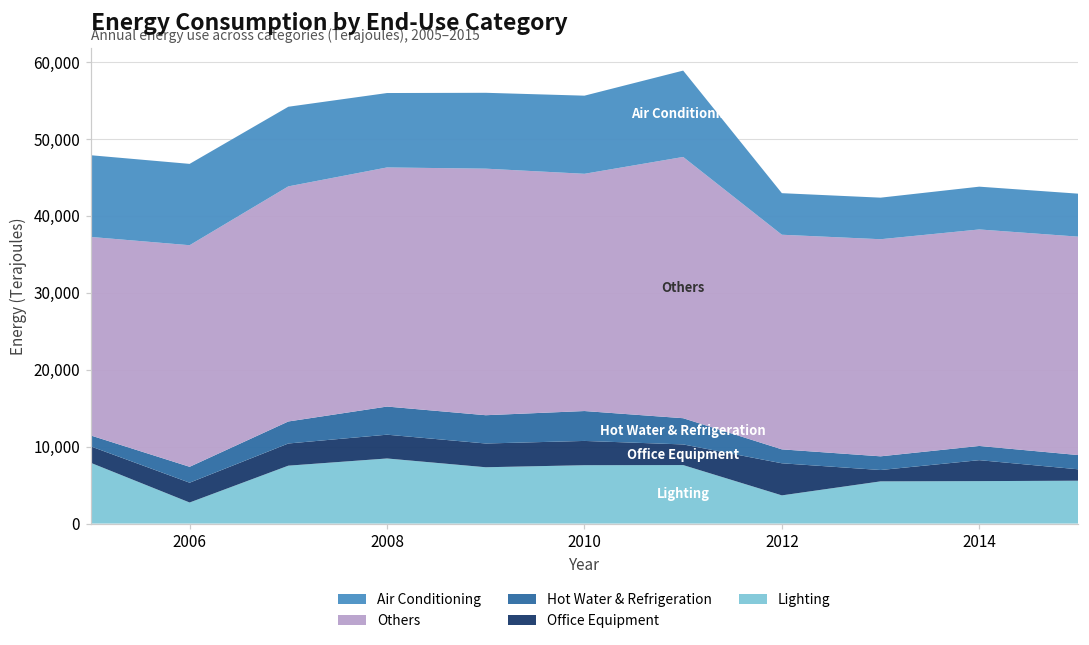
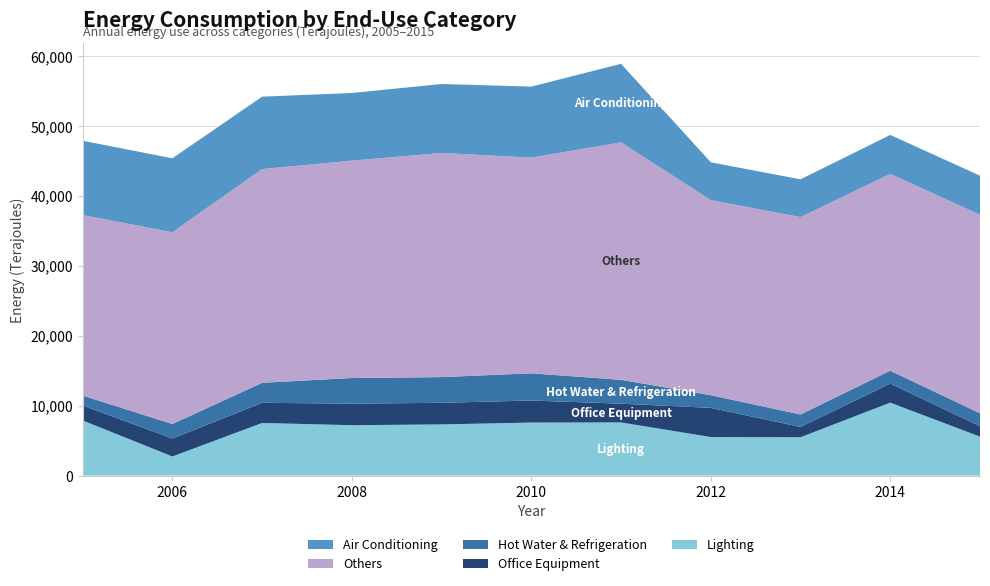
Others, 2006: 29,000 -> 27,000
Lighting, 2008: 8,000 -> 7,000
Lighting, 2012: 4,000 -> 6,000
Lighting, 2014: 6,000 -> 10,000
